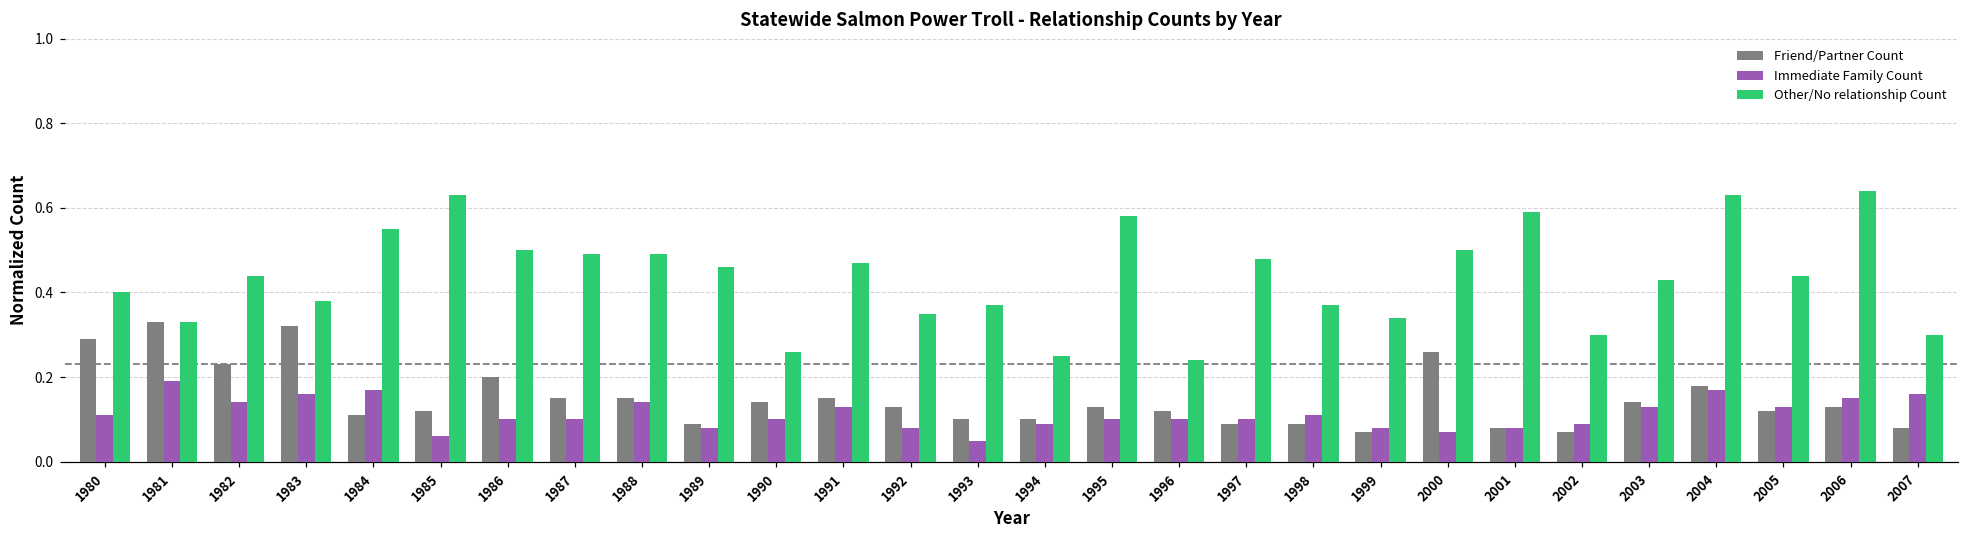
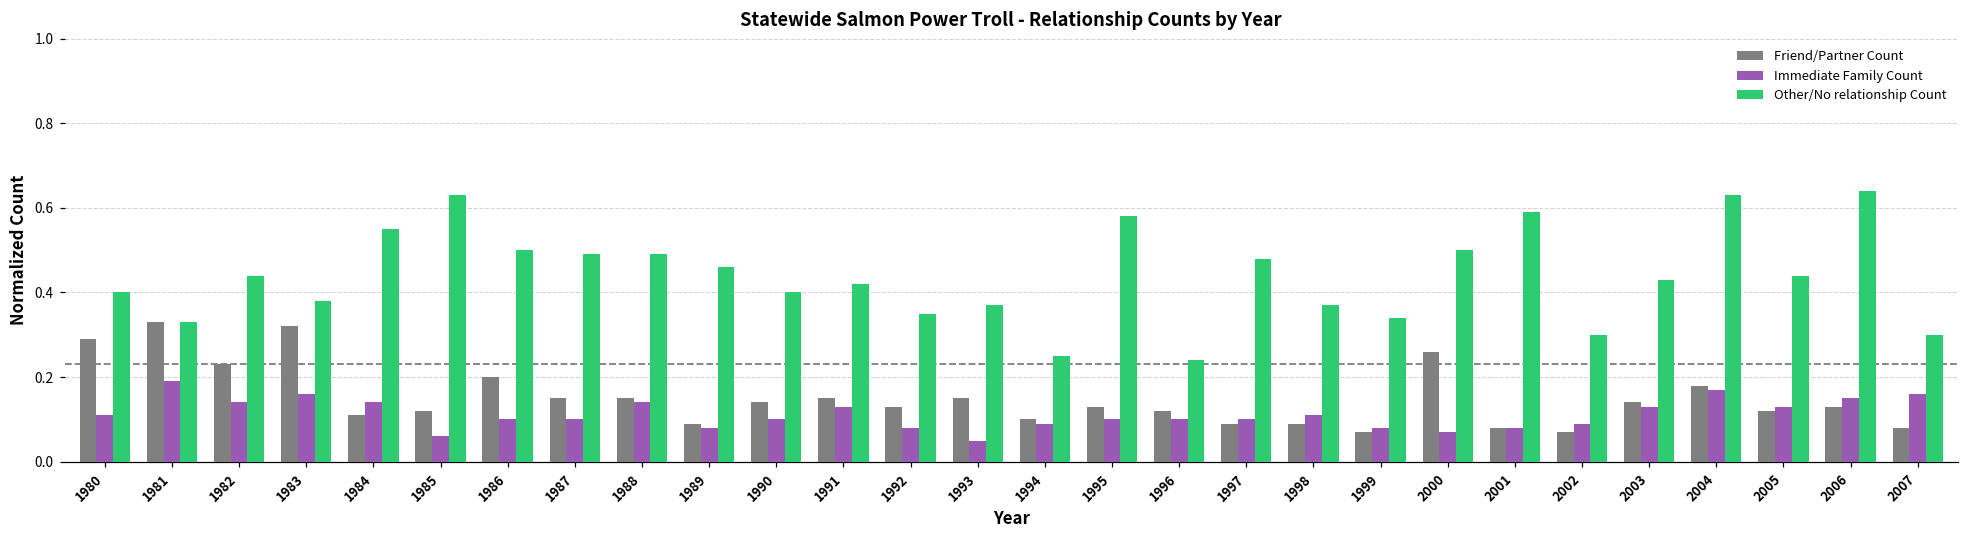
Immediate Family Count, 1984: 0.17 -> 0.14
Other/No relationship Count, 1990: 0.26 -> 0.40
Other/No relationship Count, 1991: 0.47 -> 0.42
Friend/Partner Count, 1993: 0.10 -> 0.15
